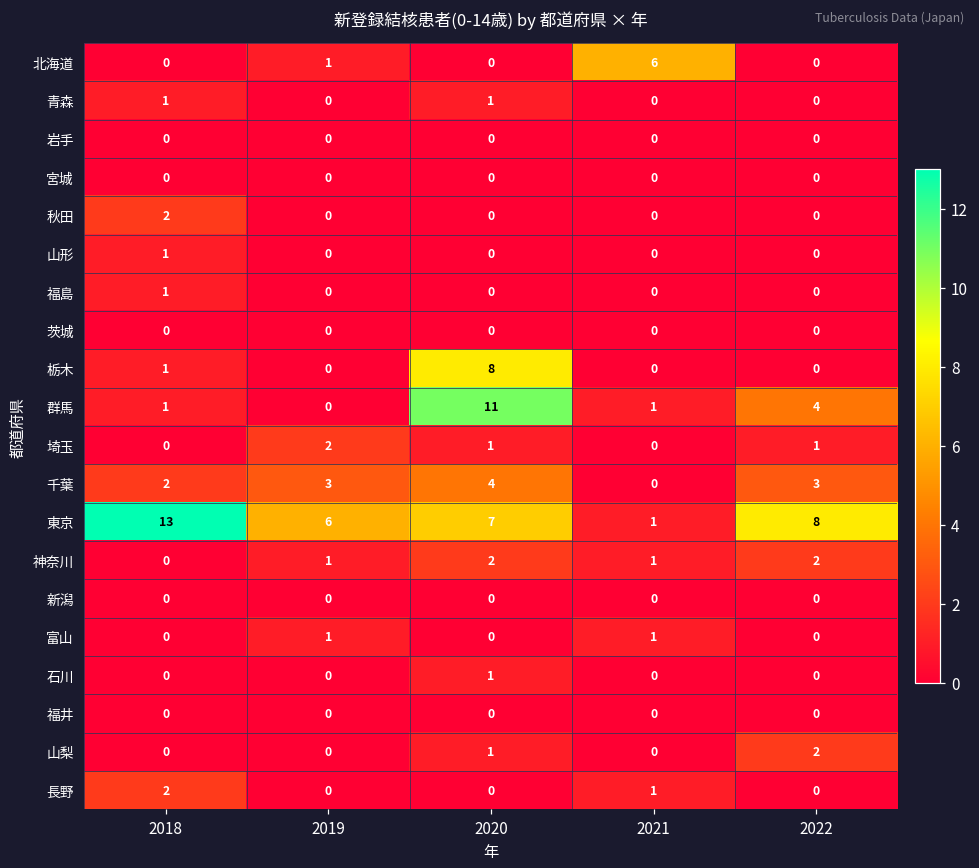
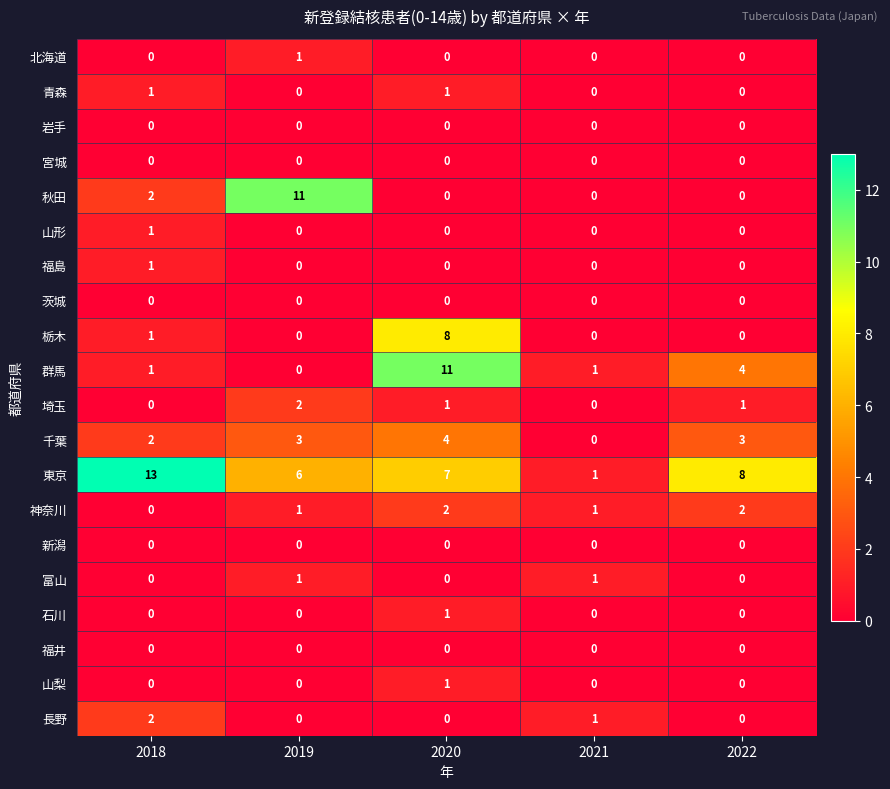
北海道, 2021: 6 -> 0
秋田, 2019: 0 -> 11
山梨, 2022: 2 -> 0
